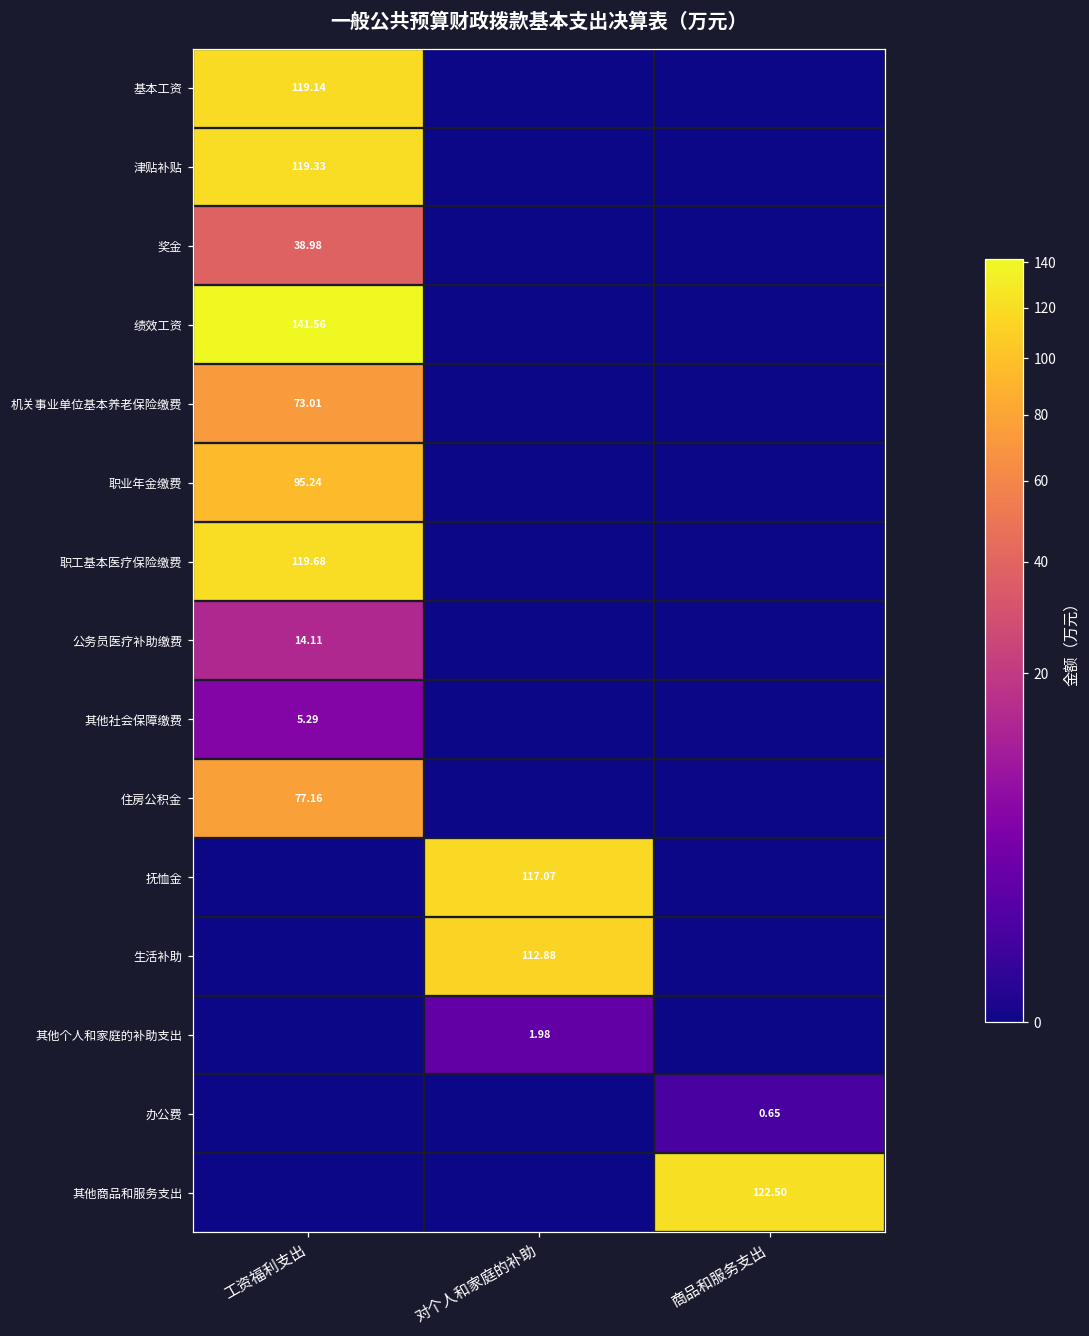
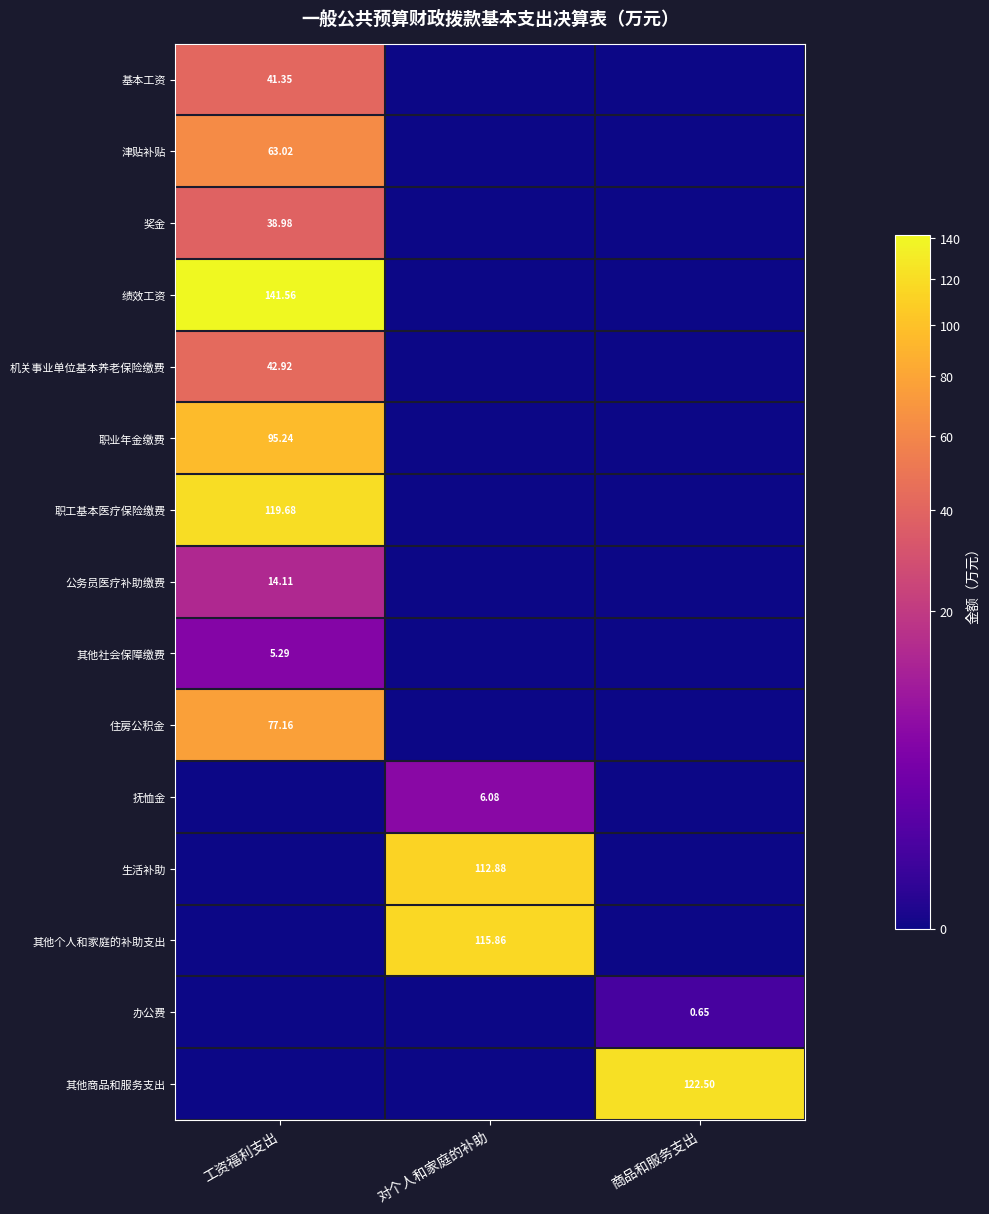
基本工资, 工资福利支出: 119.14 -> 41.35
津贴补贴, 工资福利支出: 119.33 -> 63.02
机关事业单位基本养老保险缴费, 工资福利支出: 73.01 -> 42.92
抚恤金, 对个人和家庭的补助: 117.07 -> 6.08
其他个人和家庭的补助支出, 对个人和家庭的补助: 1.98 -> 115.86
